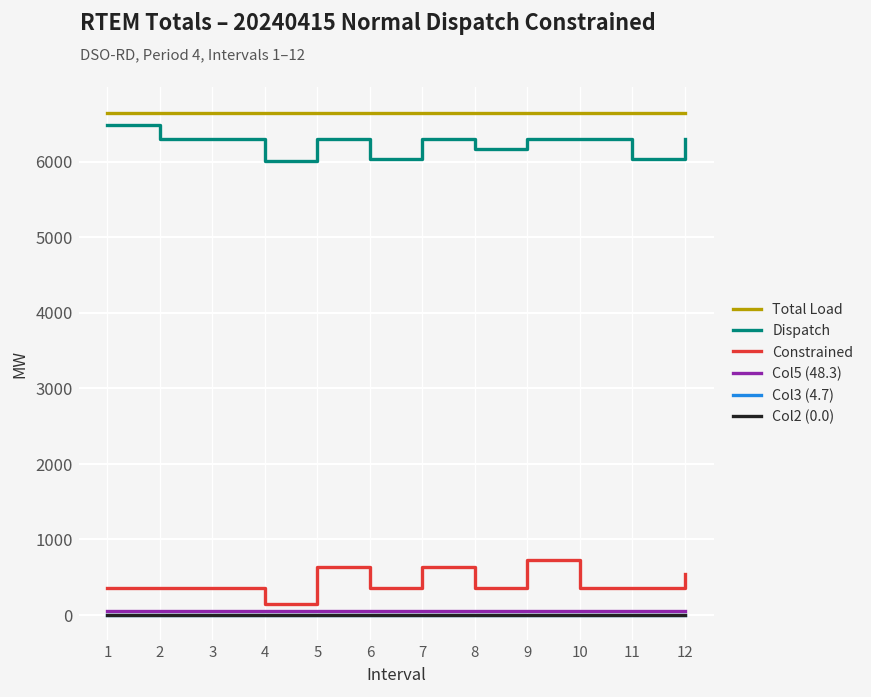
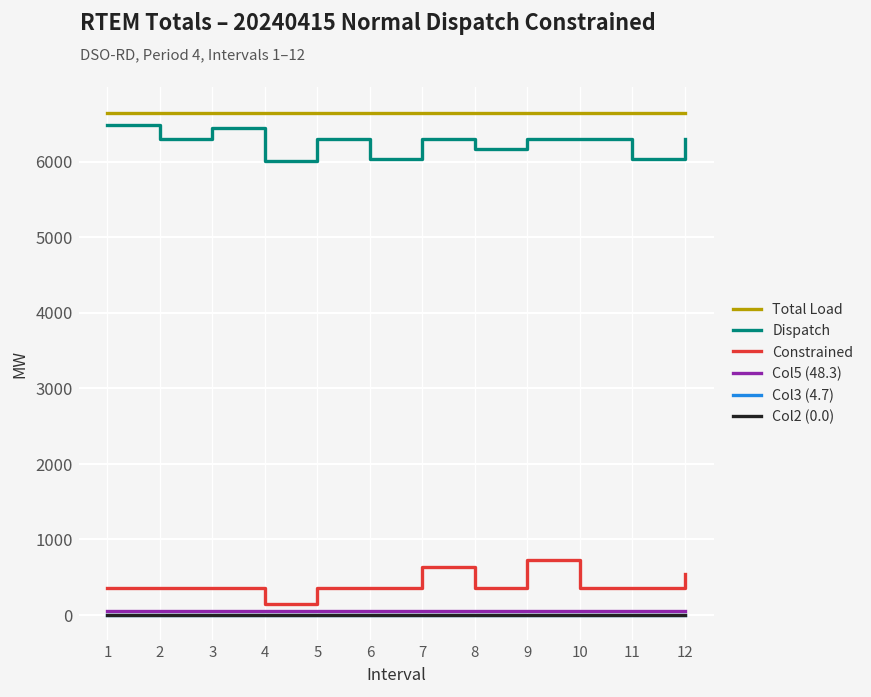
Dispatch, 3: 6300 -> 6400
Constrained, 5: 600 -> 400
